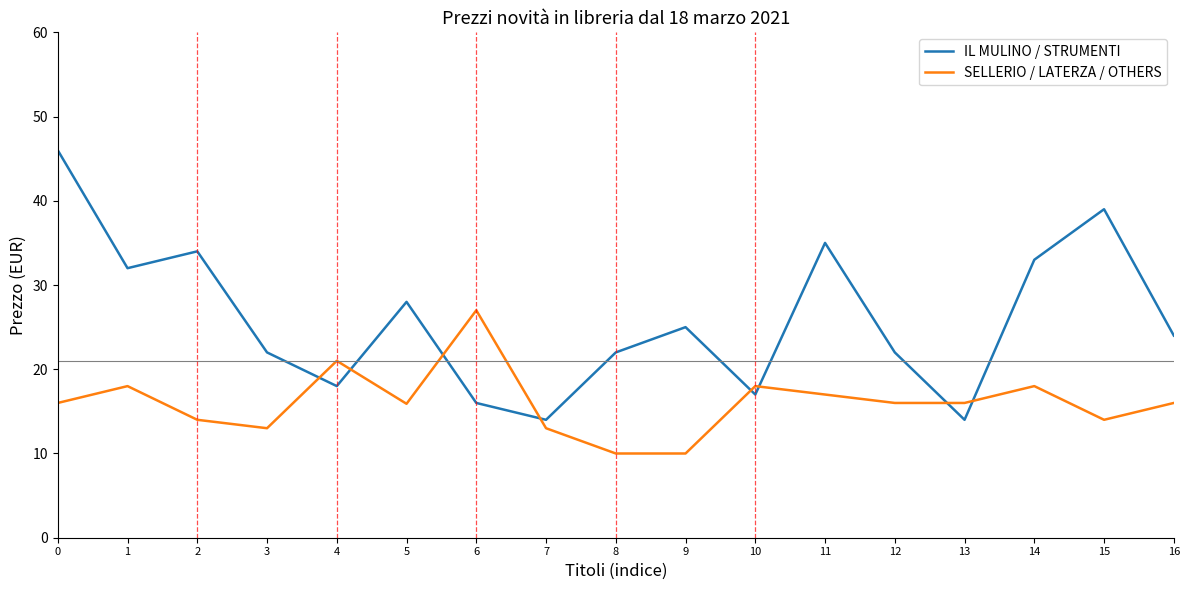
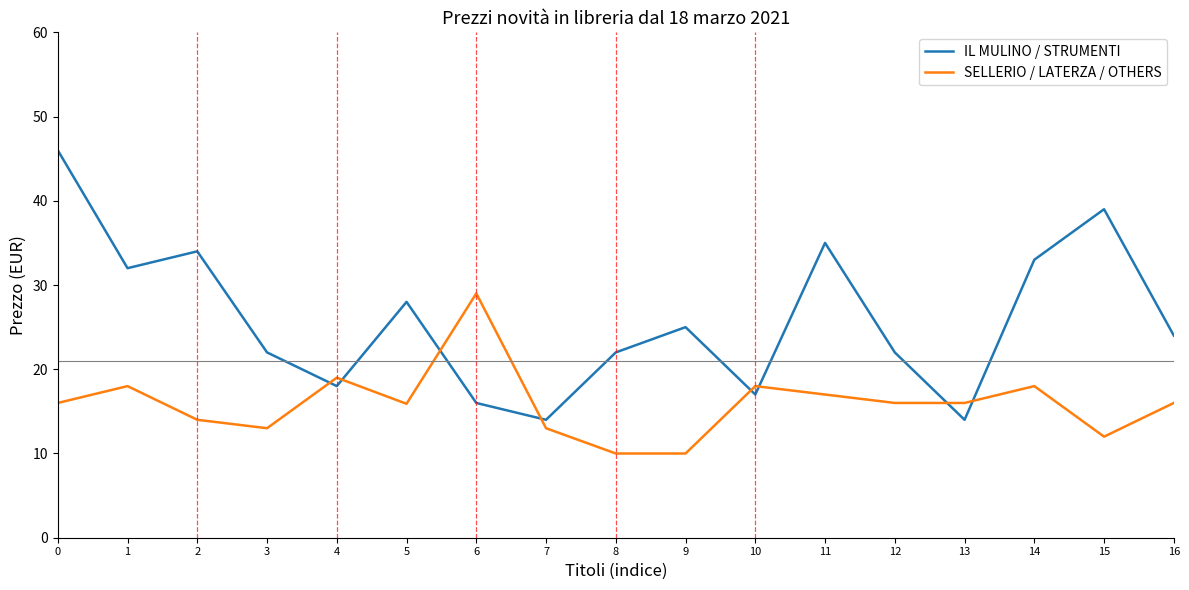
SELLERIO / LATERZA / OTHERS, 4: 21 -> 19
SELLERIO / LATERZA / OTHERS, 6: 27 -> 29
SELLERIO / LATERZA / OTHERS, 15: 14 -> 12
